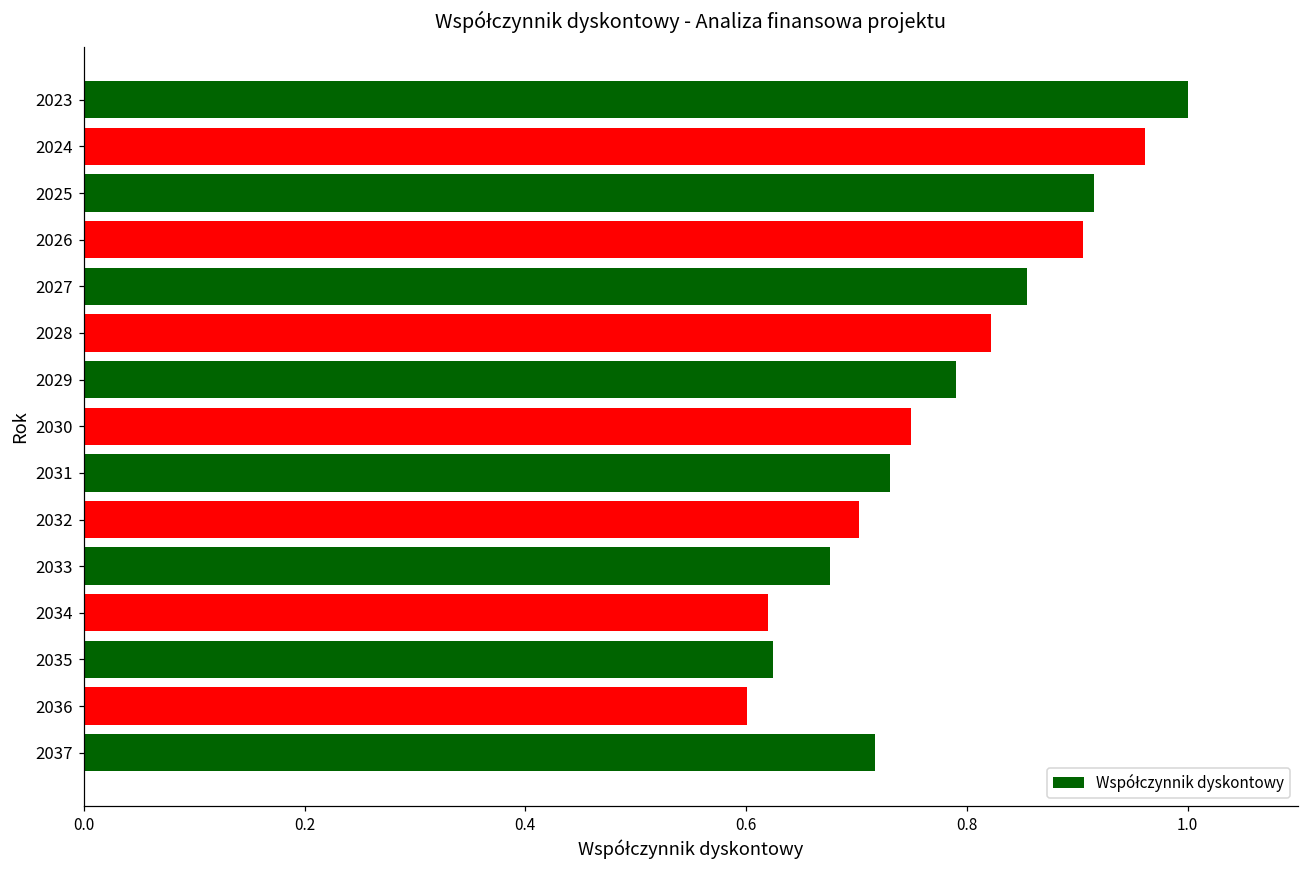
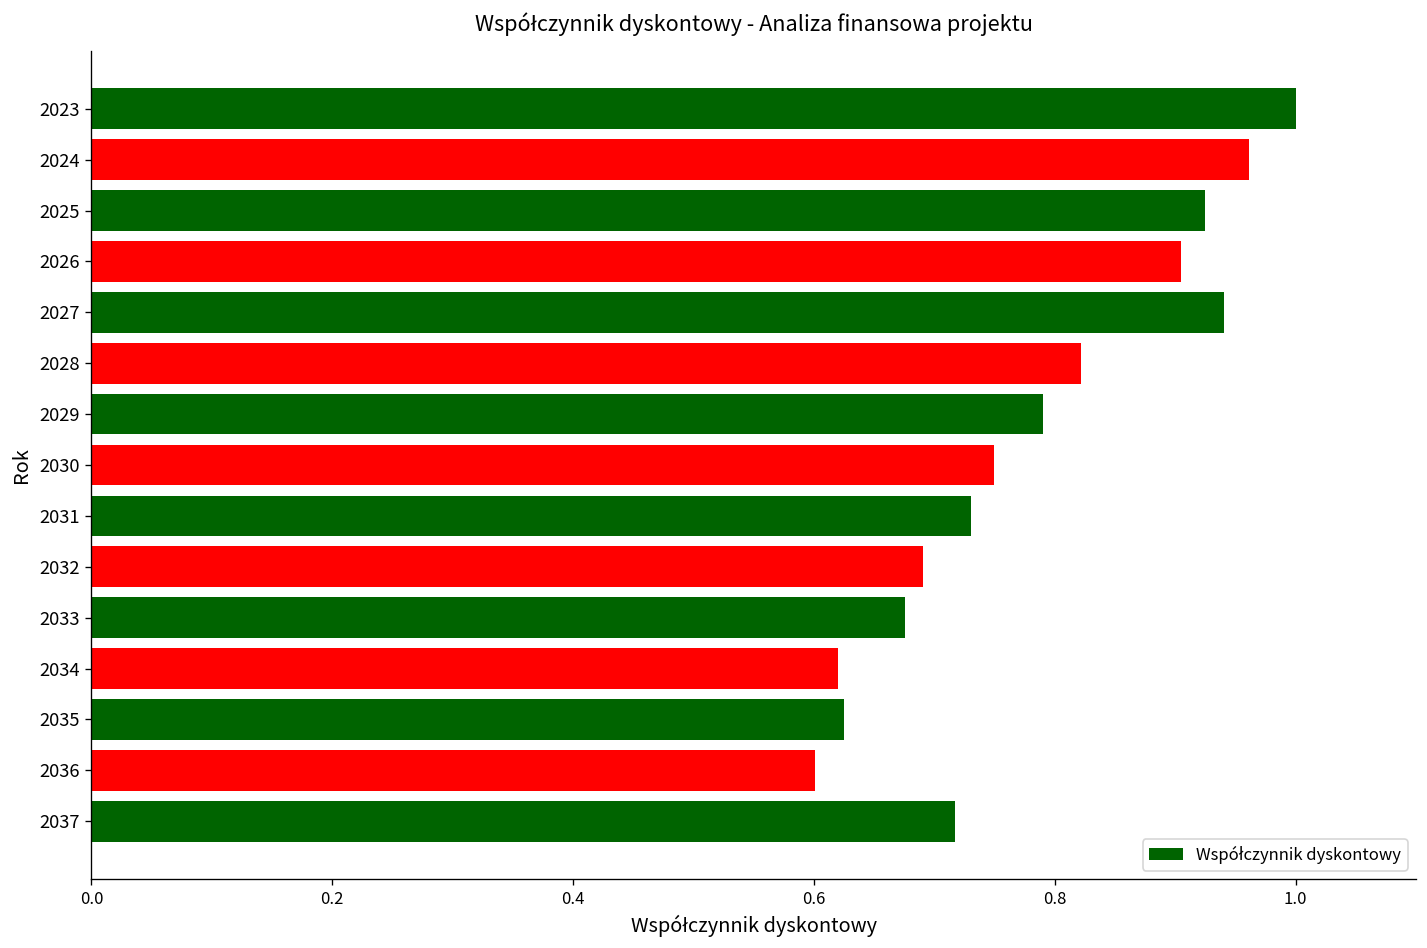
2025: 0.915 -> 0.925
2027: 0.855 -> 0.941
2032: 0.703 -> 0.690
